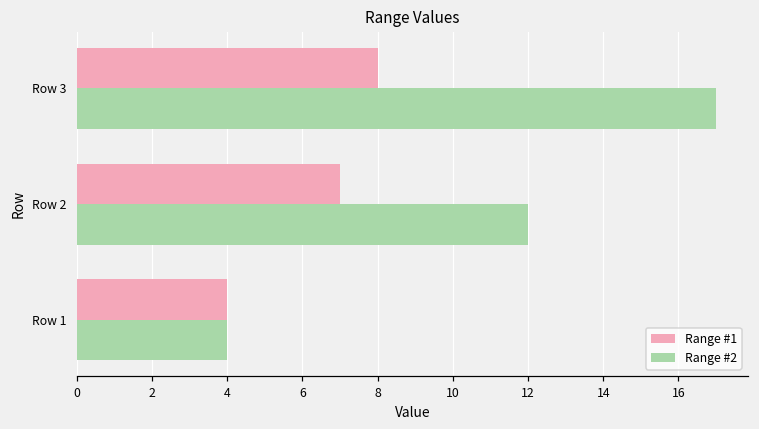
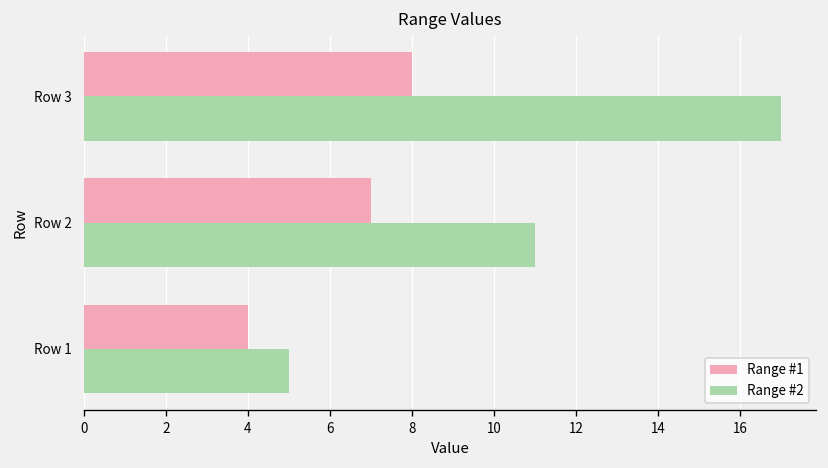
Range #2, Row 2: 12 -> 11
Range #2, Row 1: 4 -> 5
